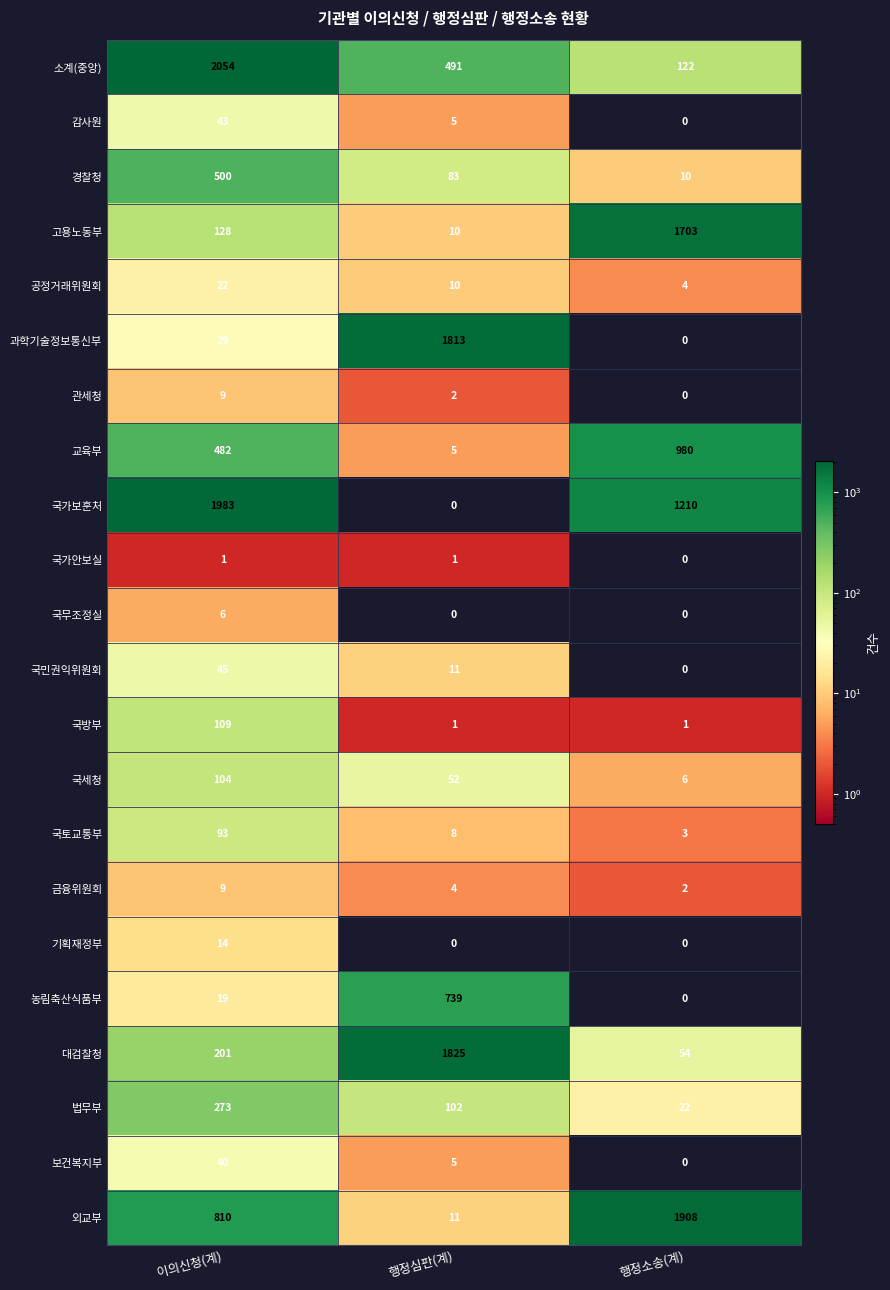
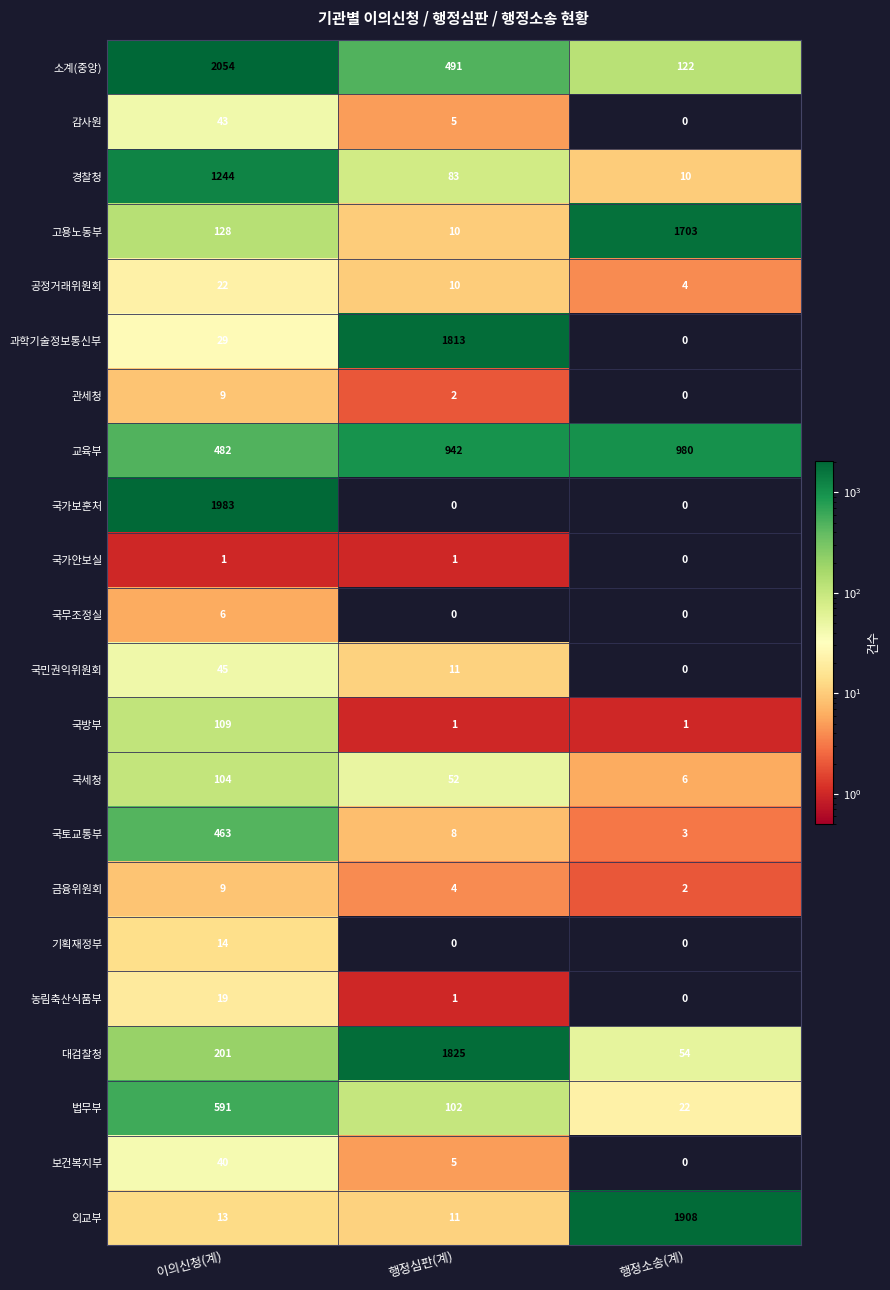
경찰청, 이의신청(계): 500 -> 1244
교육부, 행정심판(계): 5 -> 942
국가보훈처, 행정소송(계): 1210 -> 0
국토교통부, 이의신청(계): 93 -> 463
농림축산식품부, 행정심판(계): 739 -> 1
법무부, 이의신청(계): 273 -> 591
외교부, 이의신청(계): 810 -> 13
